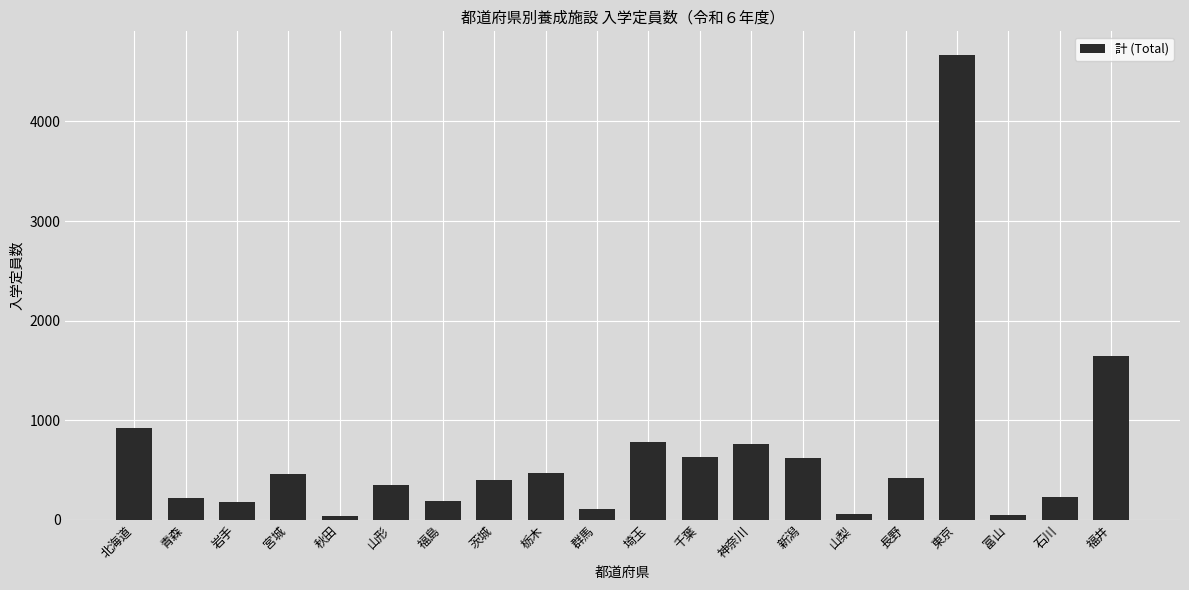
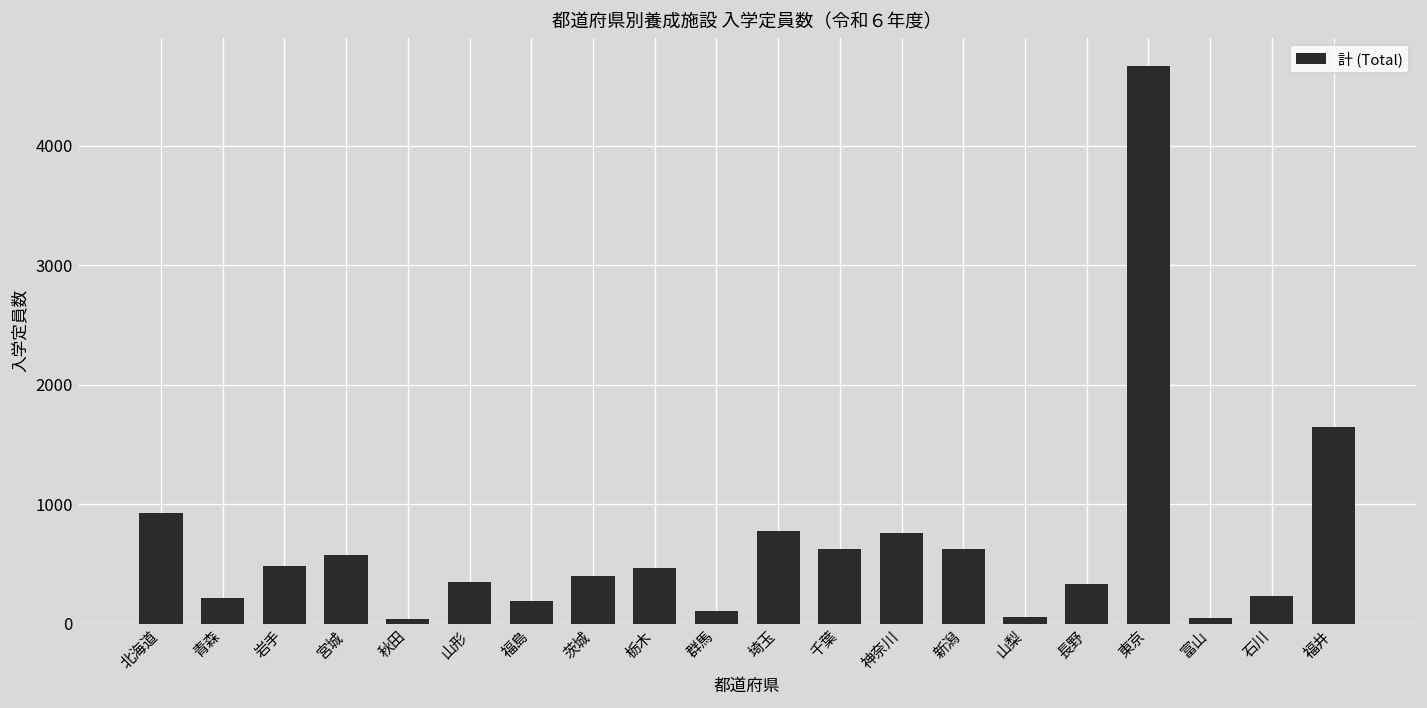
岩手: 200 -> 500
宮城: 500 -> 600
長野: 400 -> 300
